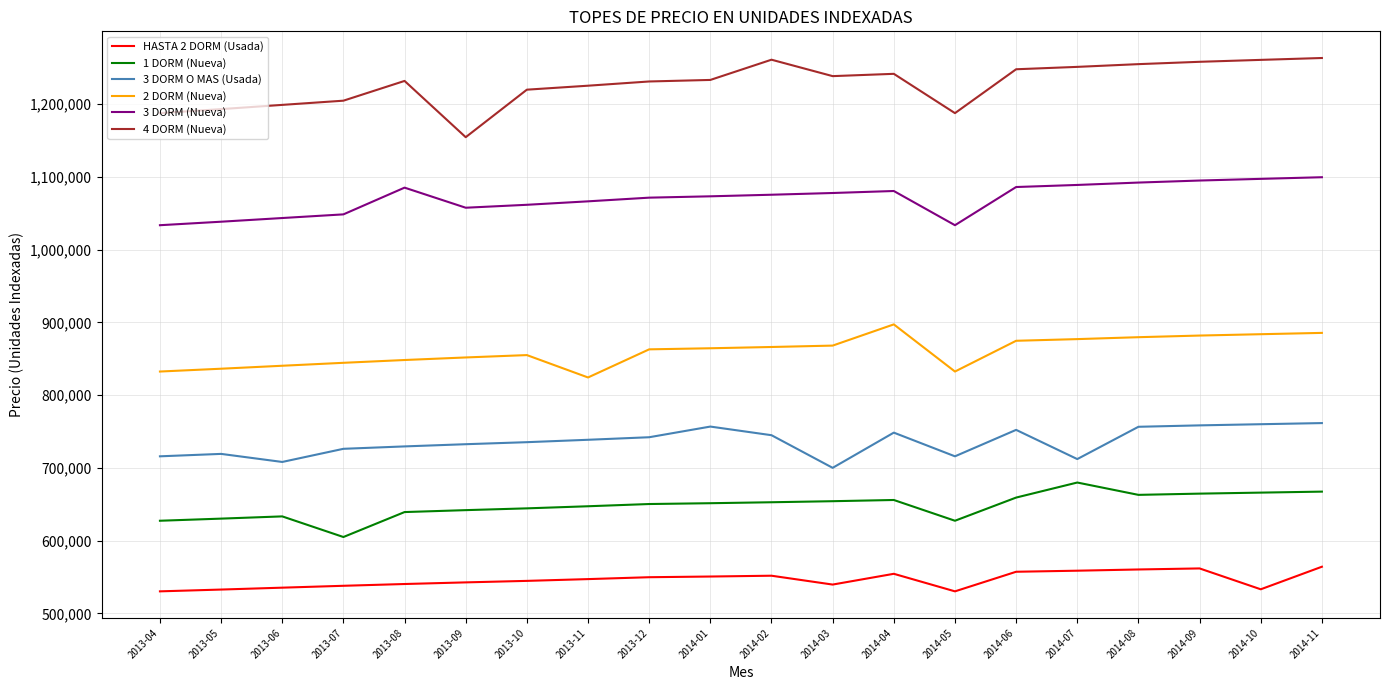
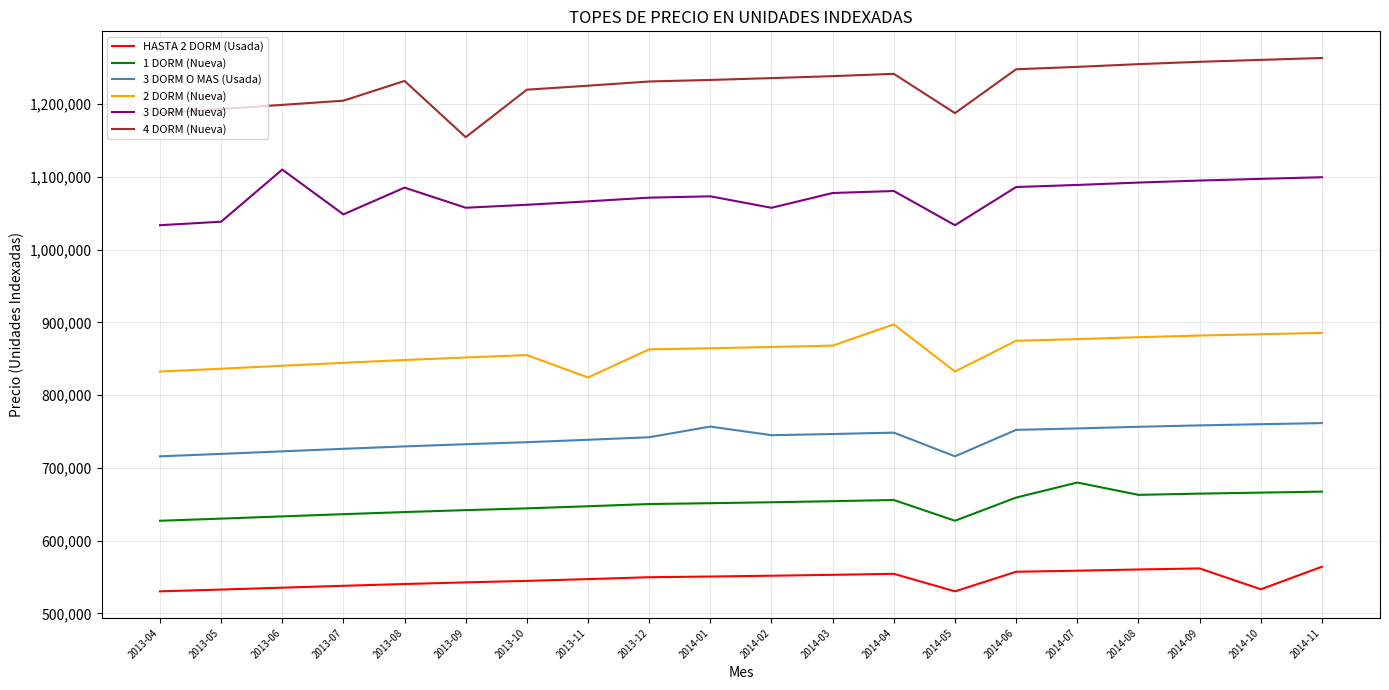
3 DORM O MAS (Usada), 2013-06: 710,000 -> 720,000
3 DORM (Nueva), 2013-06: 1,040,000 -> 1,110,000
1 DORM (Nueva), 2013-07: 600,000 -> 640,000
3 DORM (Nueva), 2014-02: 1,080,000 -> 1,060,000
4 DORM (Nueva), 2014-02: 1,260,000 -> 1,240,000
HASTA 2 DORM (Usada), 2014-03: 540,000 -> 550,000
3 DORM O MAS (Usada), 2014-03: 700,000 -> 750,000
3 DORM O MAS (Usada), 2014-07: 710,000 -> 750,000
